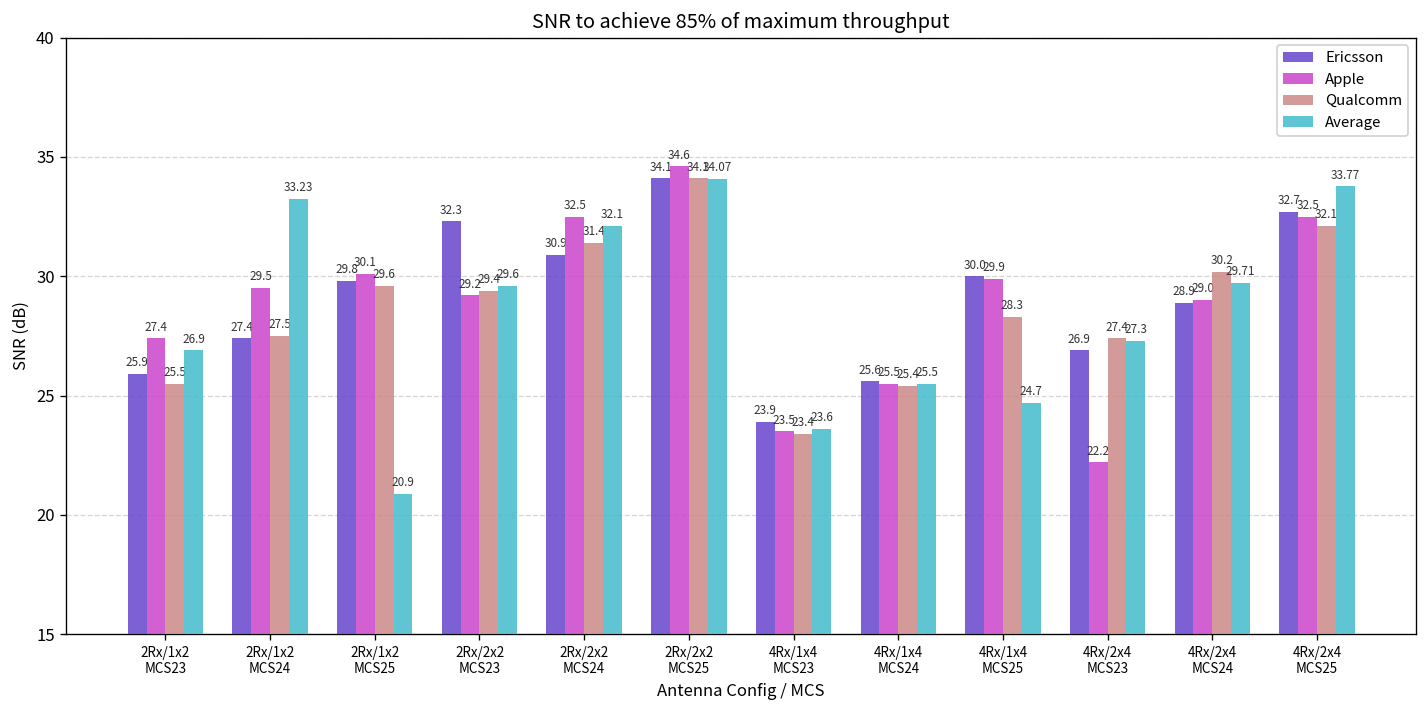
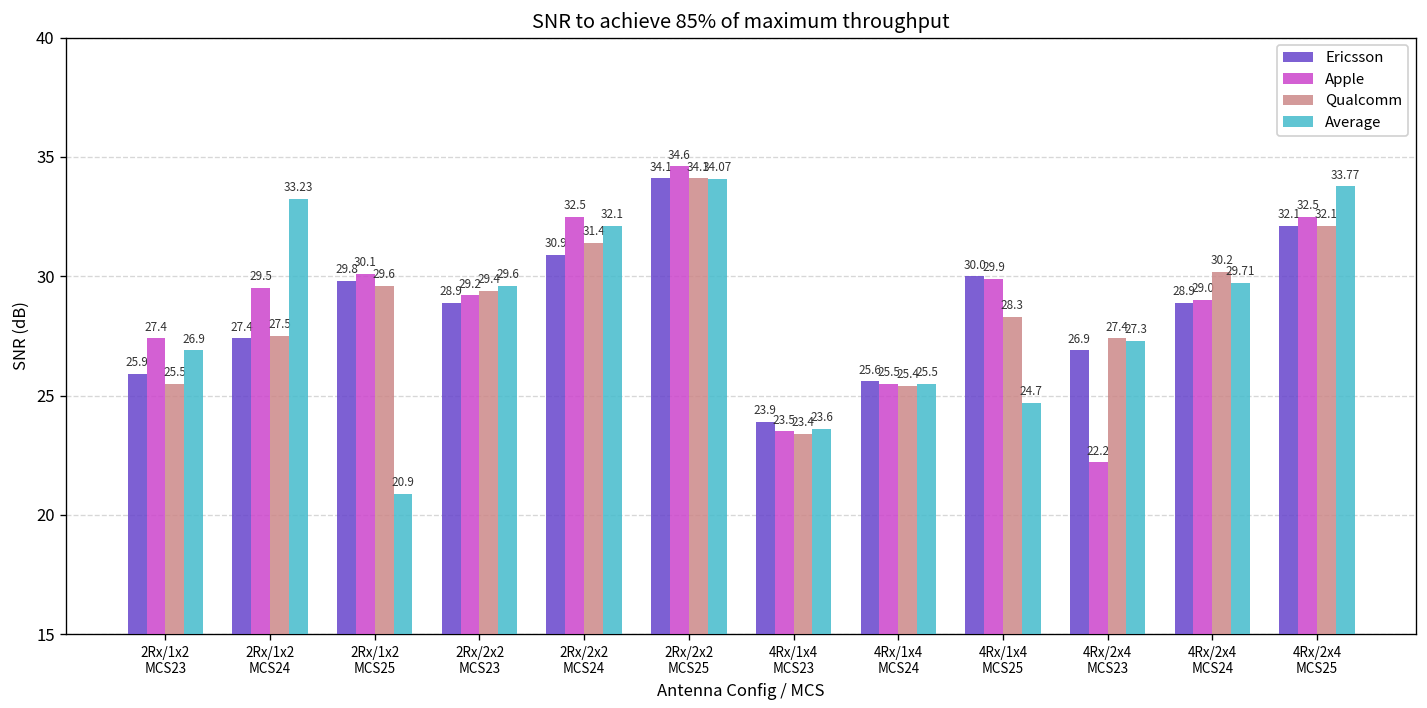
Ericsson, 2Rx/2x2 MCS23: 32.3 -> 28.9
Ericsson, 4Rx/2x4 MCS25: 32.7 -> 32.1
